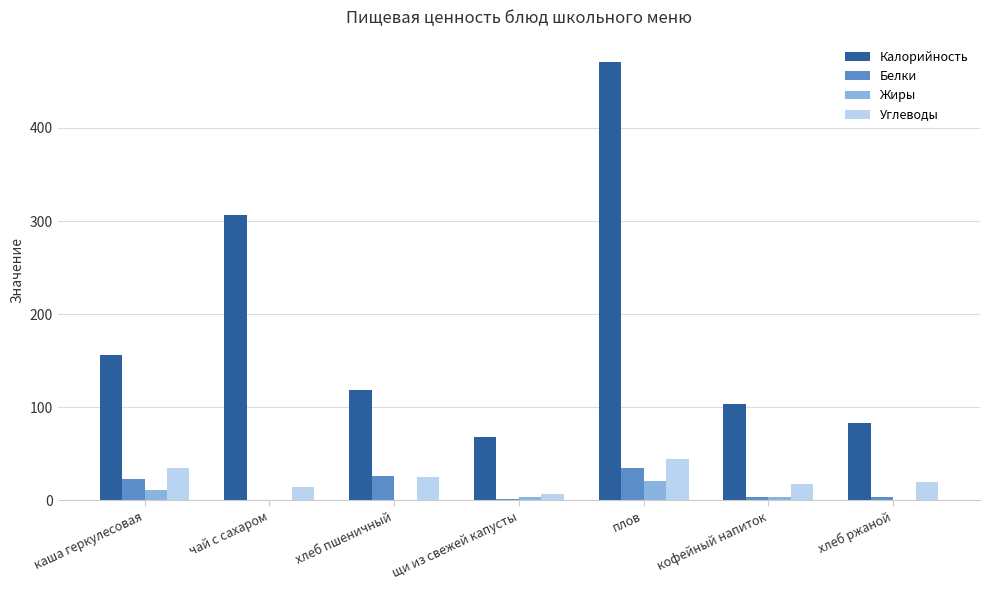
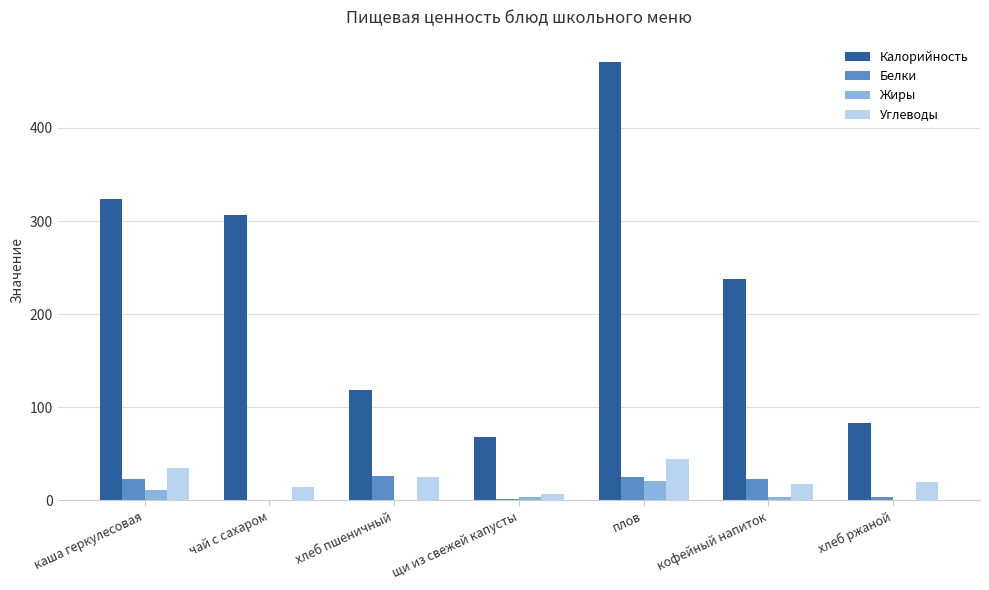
Калорийность, каша геркулесовая: 160 -> 320
Белки, плов: 34 -> 25
Калорийность, кофейный напиток: 100 -> 240
Белки, кофейный напиток: 0 -> 20
